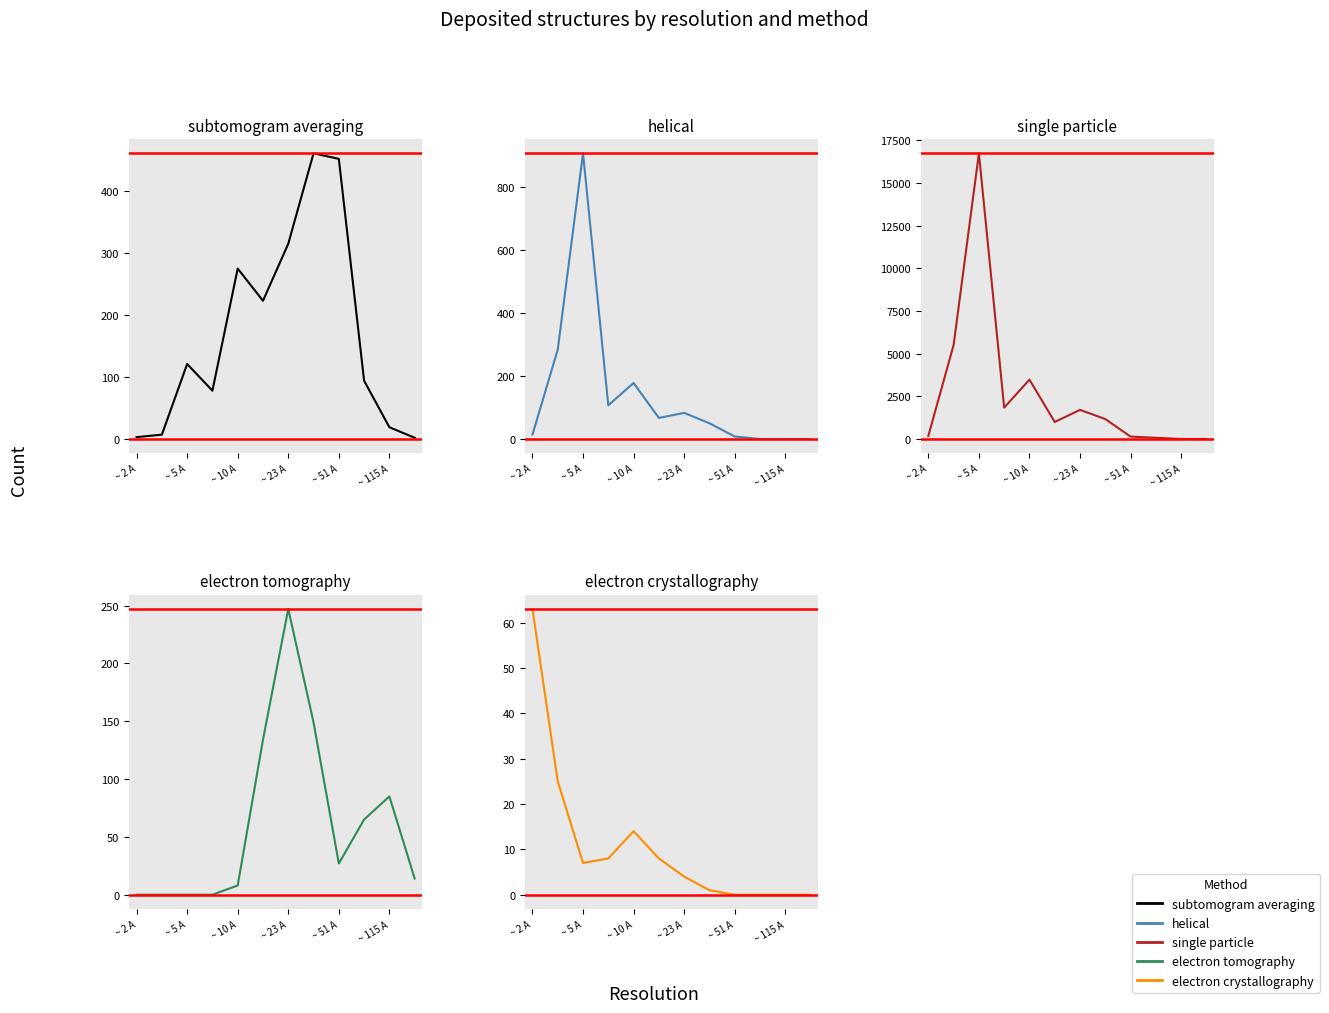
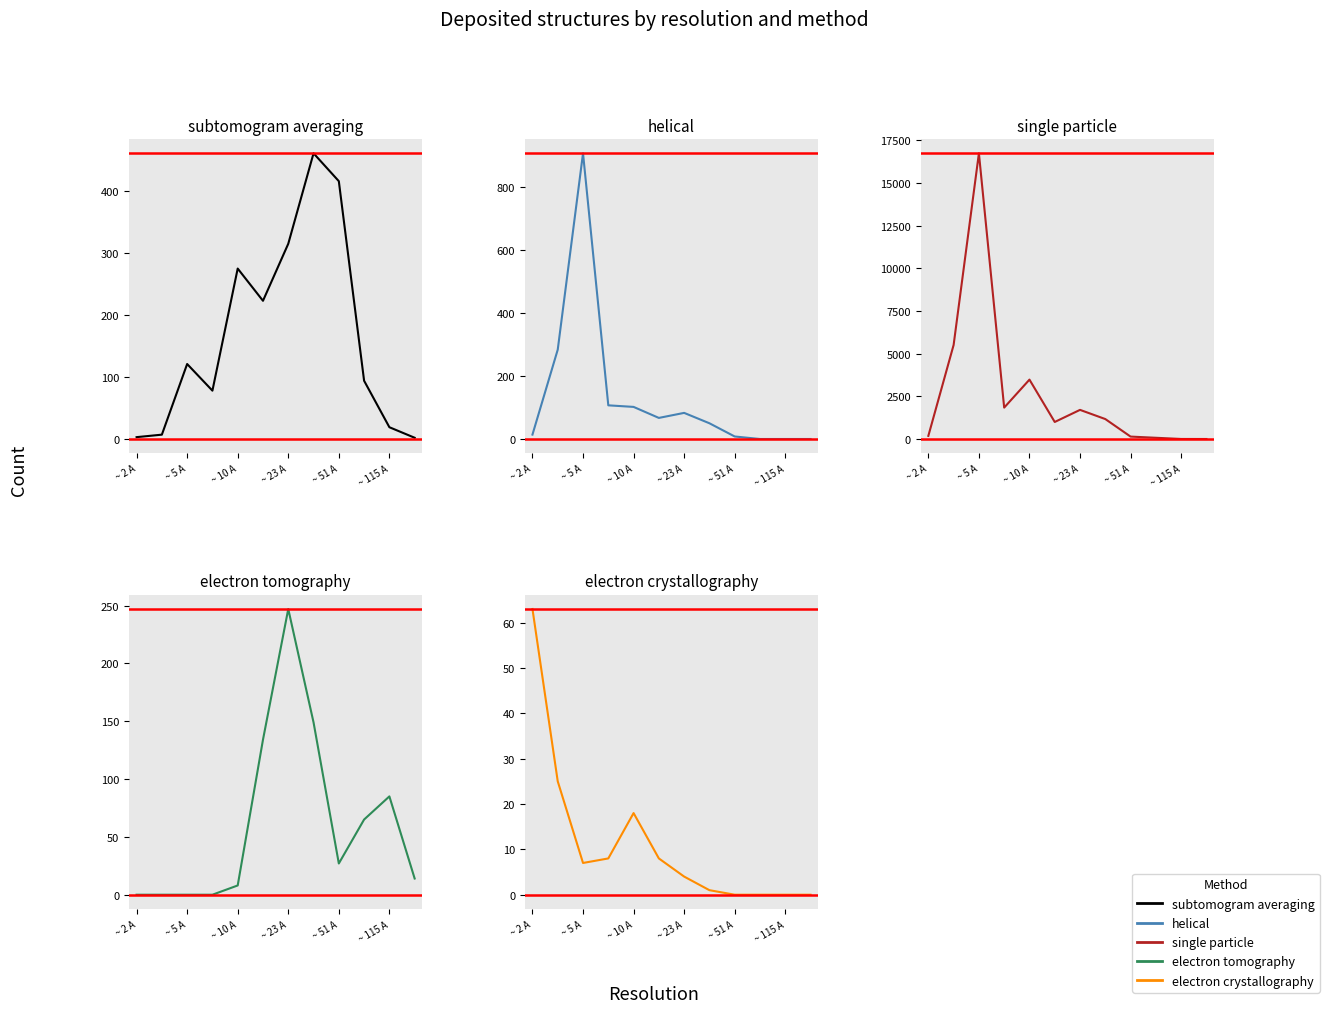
subtomogram averaging, ~ 51 A: 450 -> 420
helical, ~ 10 A: 180 -> 100
electron crystallography, ~ 10 A: 14 -> 18
